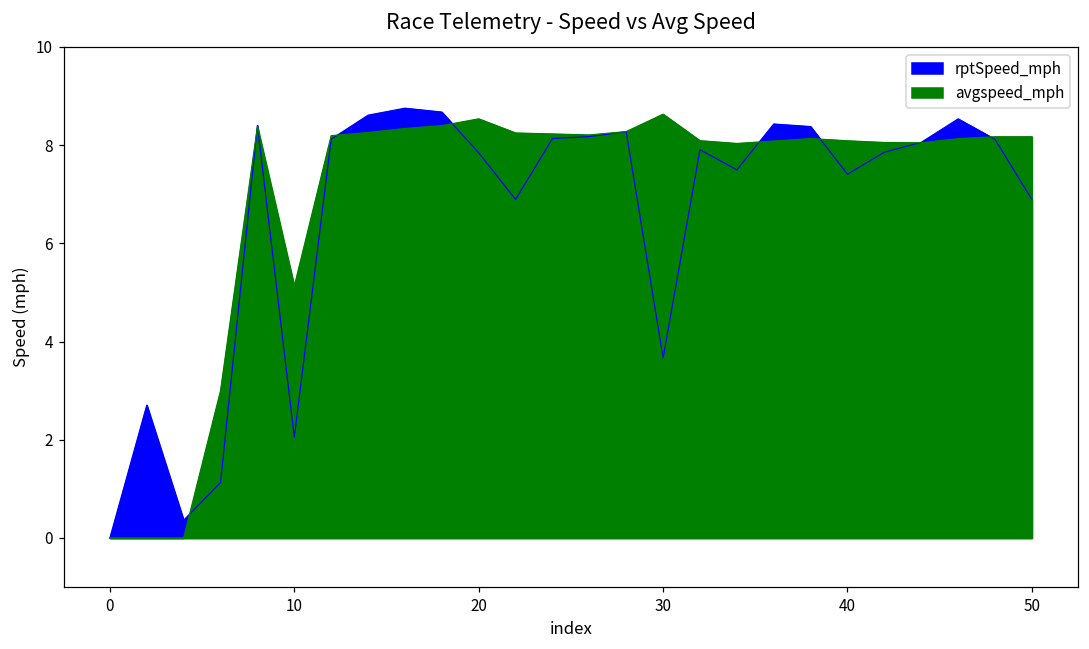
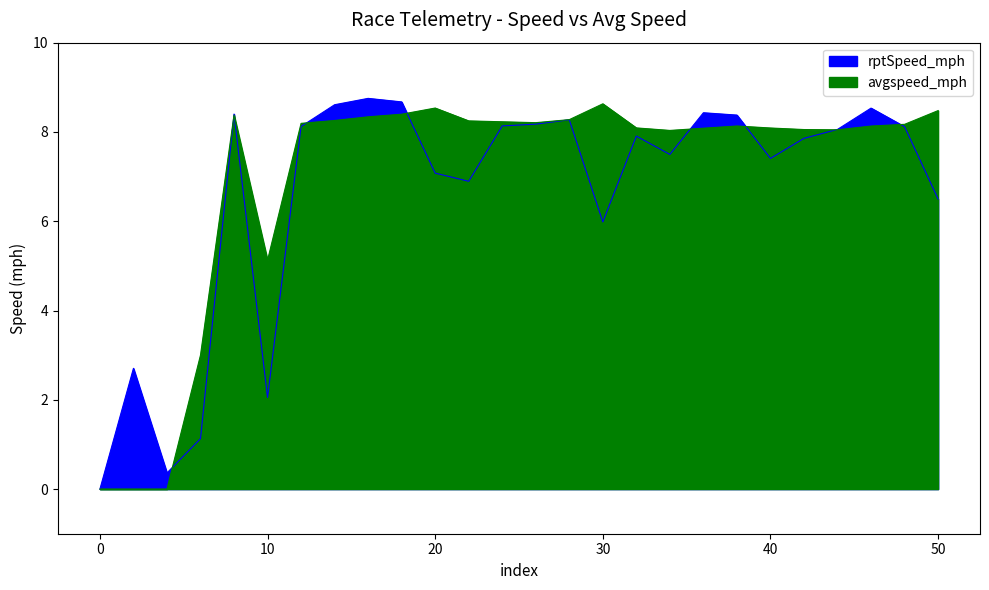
rptSpeed_mph, 20: 7.8 -> 7.1
rptSpeed_mph, 30: 3.7 -> 6.0
rptSpeed_mph, 50: 6.9 -> 6.5
avgspeed_mph, 50: 8.2 -> 8.5
